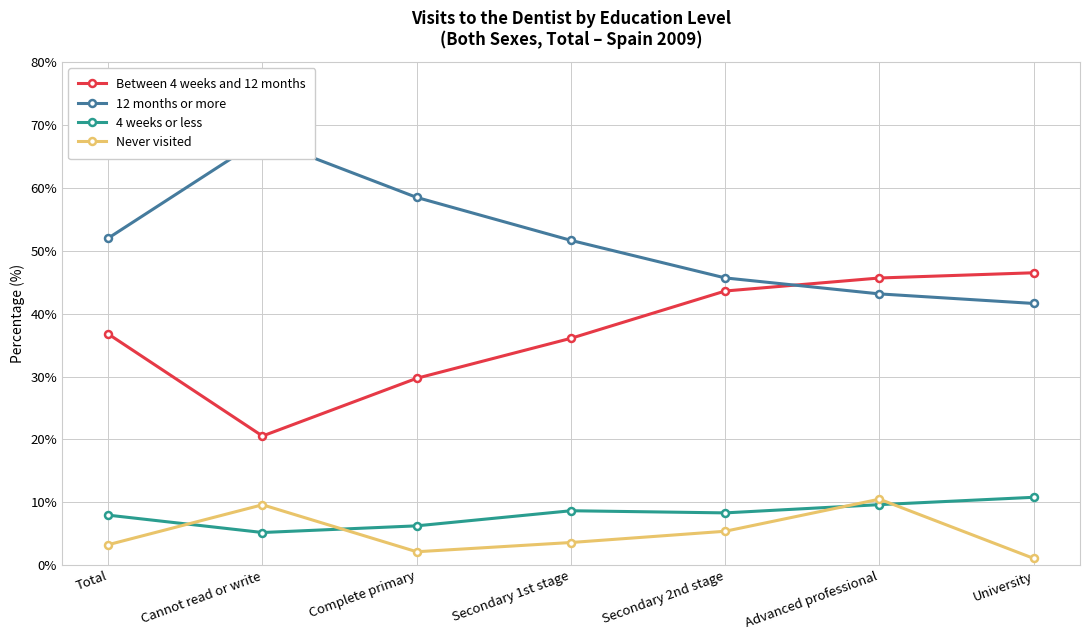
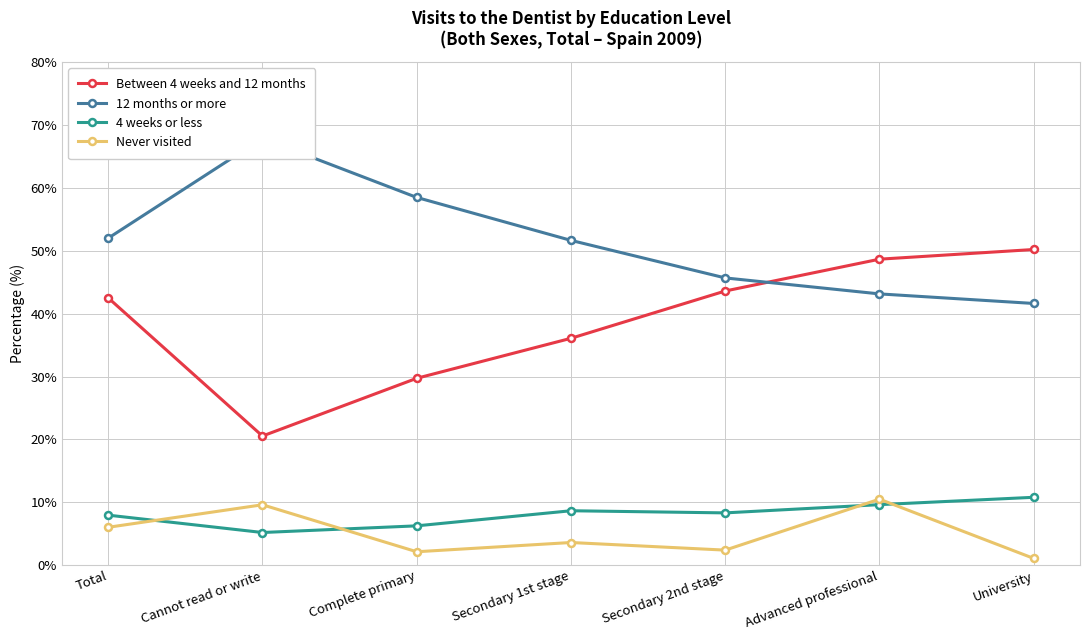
Between 4 weeks and 12 months, Total: 37% -> 43%
Never visited, Total: 3% -> 6%
Never visited, Secondary 2nd stage: 5% -> 2%
Between 4 weeks and 12 months, Advanced professional: 46% -> 49%
Between 4 weeks and 12 months, University: 47% -> 50%
